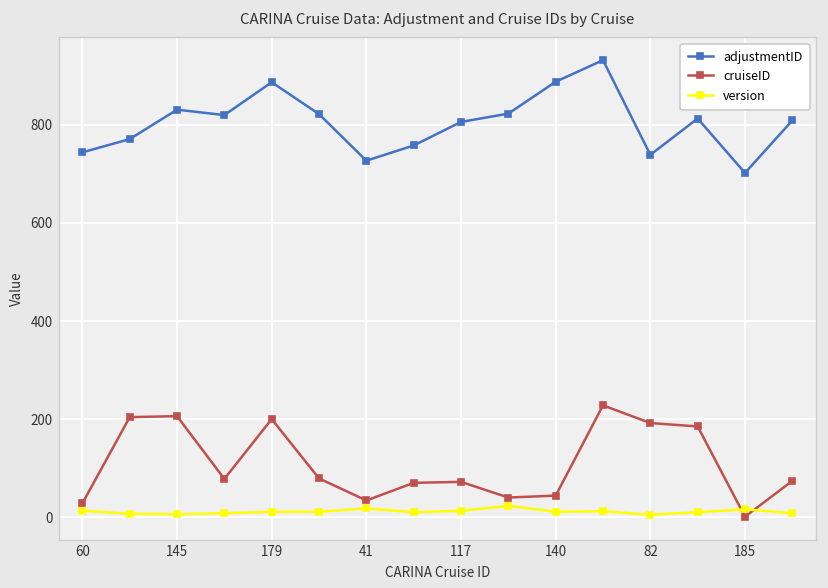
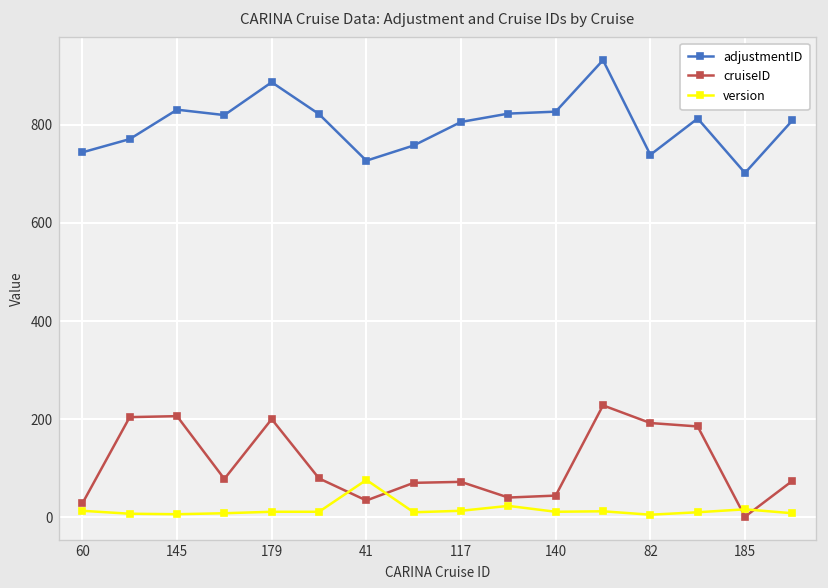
version, 41: 20 -> 80
adjustmentID, 140: 890 -> 830
